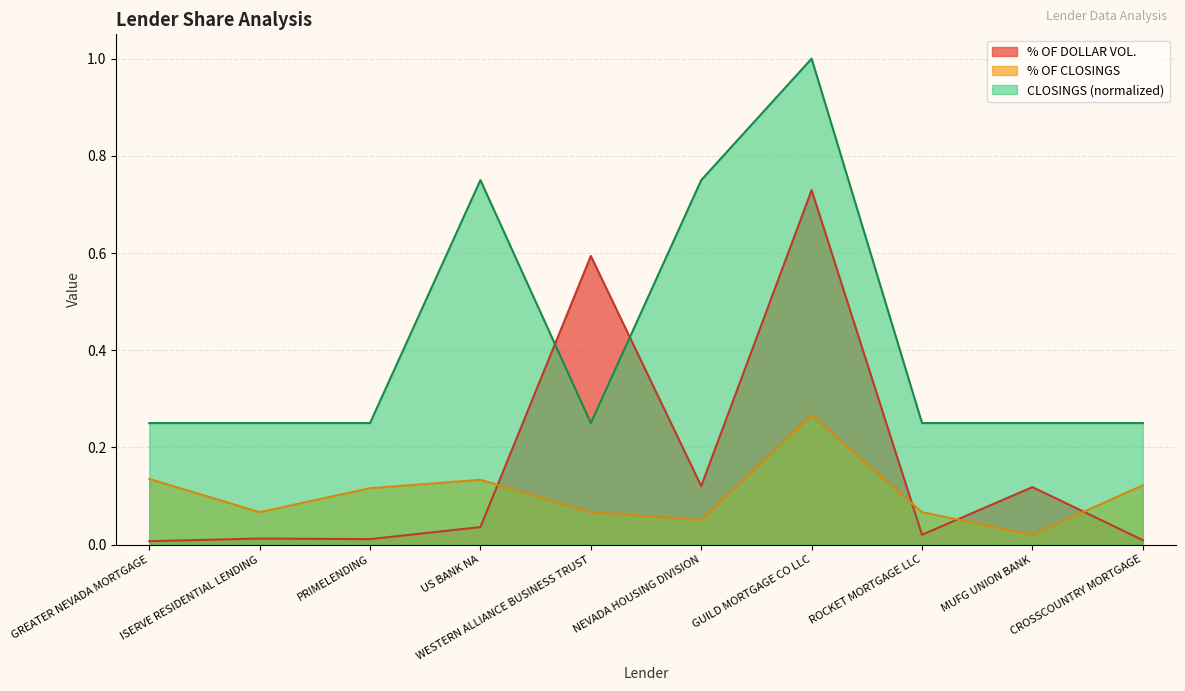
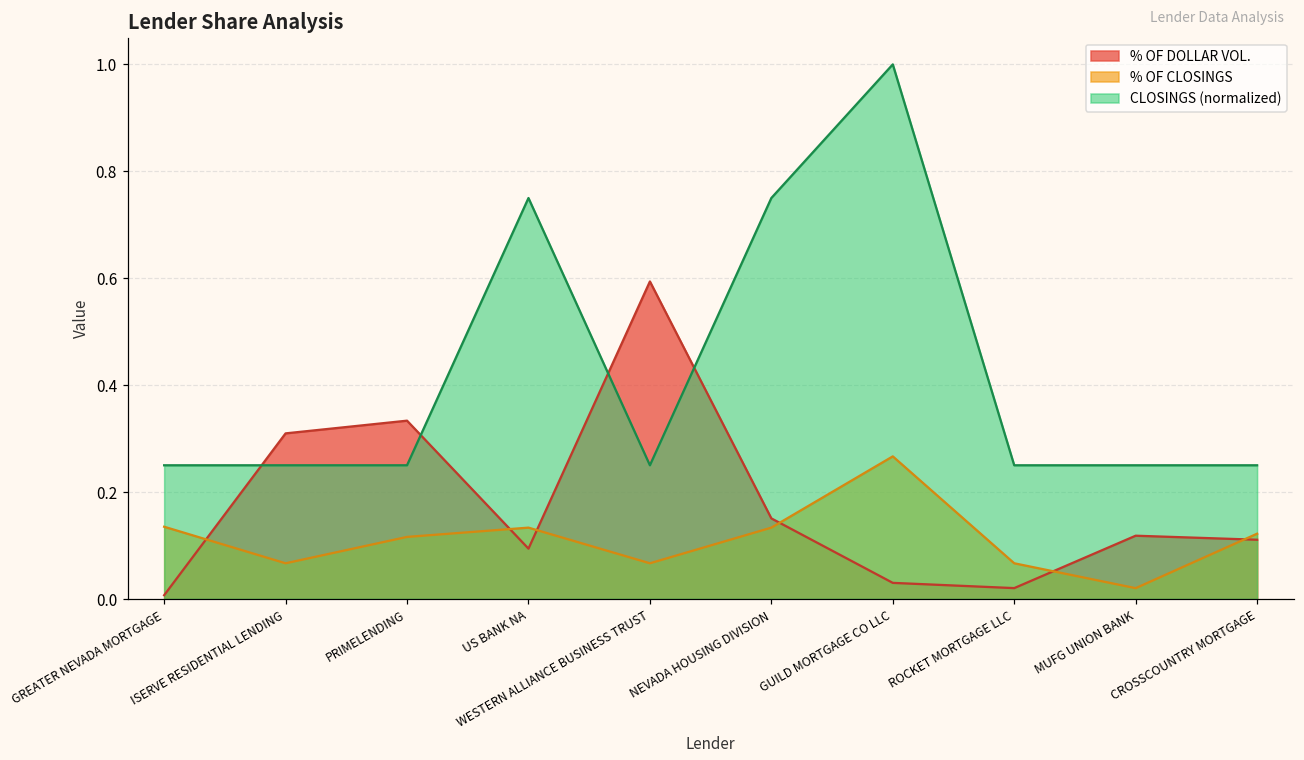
% OF DOLLAR VOL., ISERVE RESIDENTIAL LENDING: 0.01 -> 0.31
% OF DOLLAR VOL., PRIMELENDING: 0.01 -> 0.33
% OF DOLLAR VOL., US BANK NA: 0.04 -> 0.09
% OF DOLLAR VOL., NEVADA HOUSING DIVISION: 0.12 -> 0.15
% OF CLOSINGS, NEVADA HOUSING DIVISION: 0.05 -> 0.13
% OF DOLLAR VOL., GUILD MORTGAGE CO LLC: 0.73 -> 0.03
% OF DOLLAR VOL., CROSSCOUNTRY MORTGAGE: 0.01 -> 0.11
